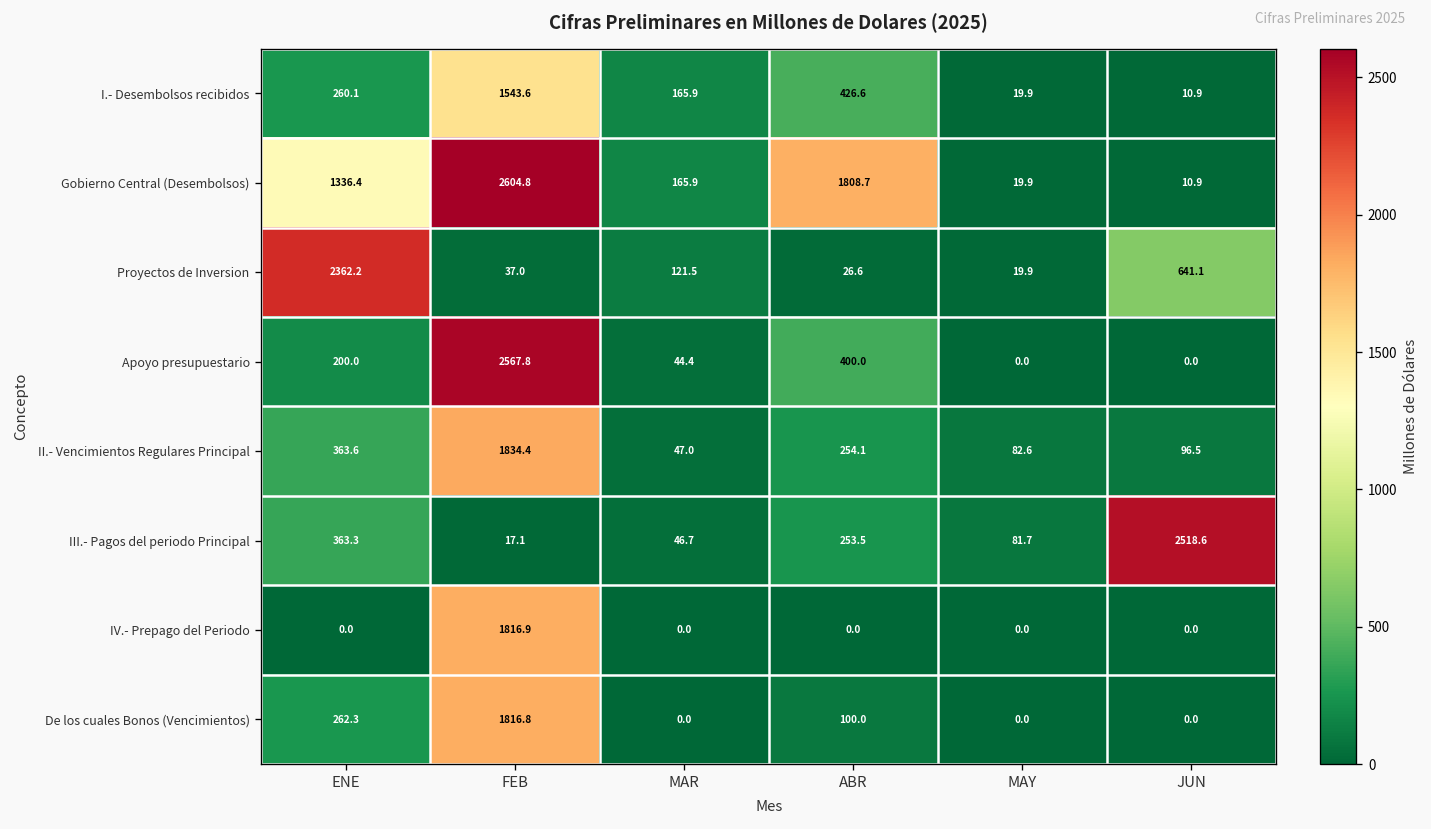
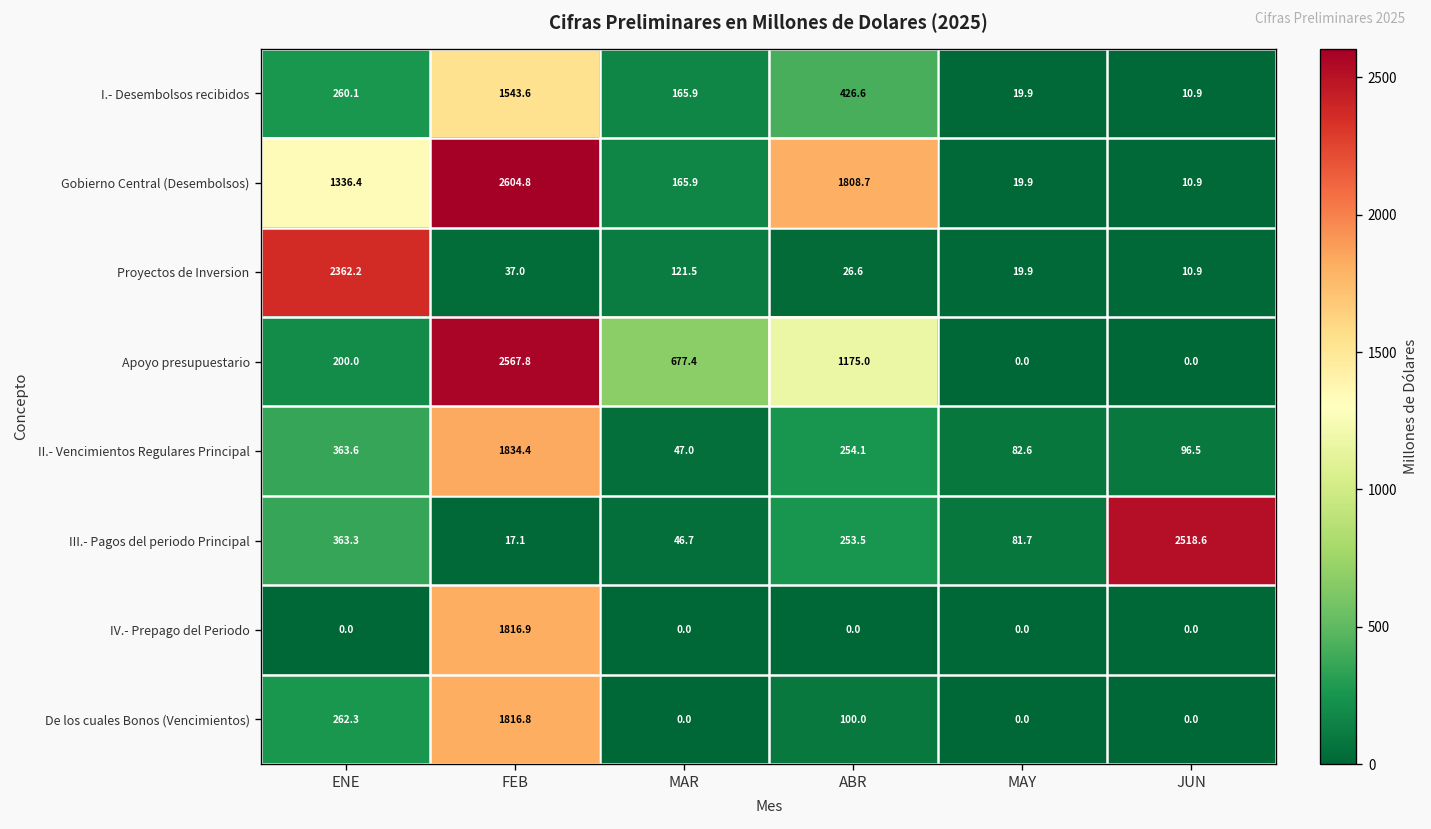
Proyectos de Inversion, JUN: 641.1 -> 10.9
Apoyo presupuestario, MAR: 44.4 -> 677.4
Apoyo presupuestario, ABR: 400.0 -> 1175.0
